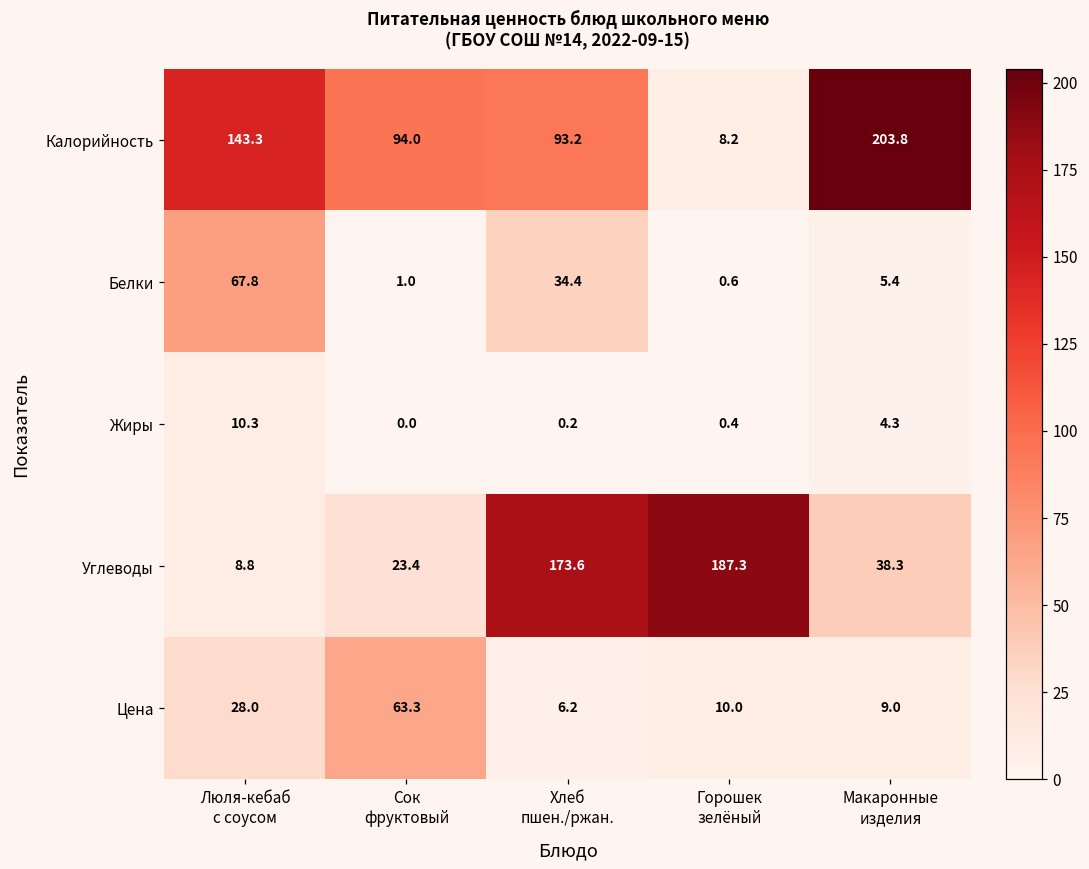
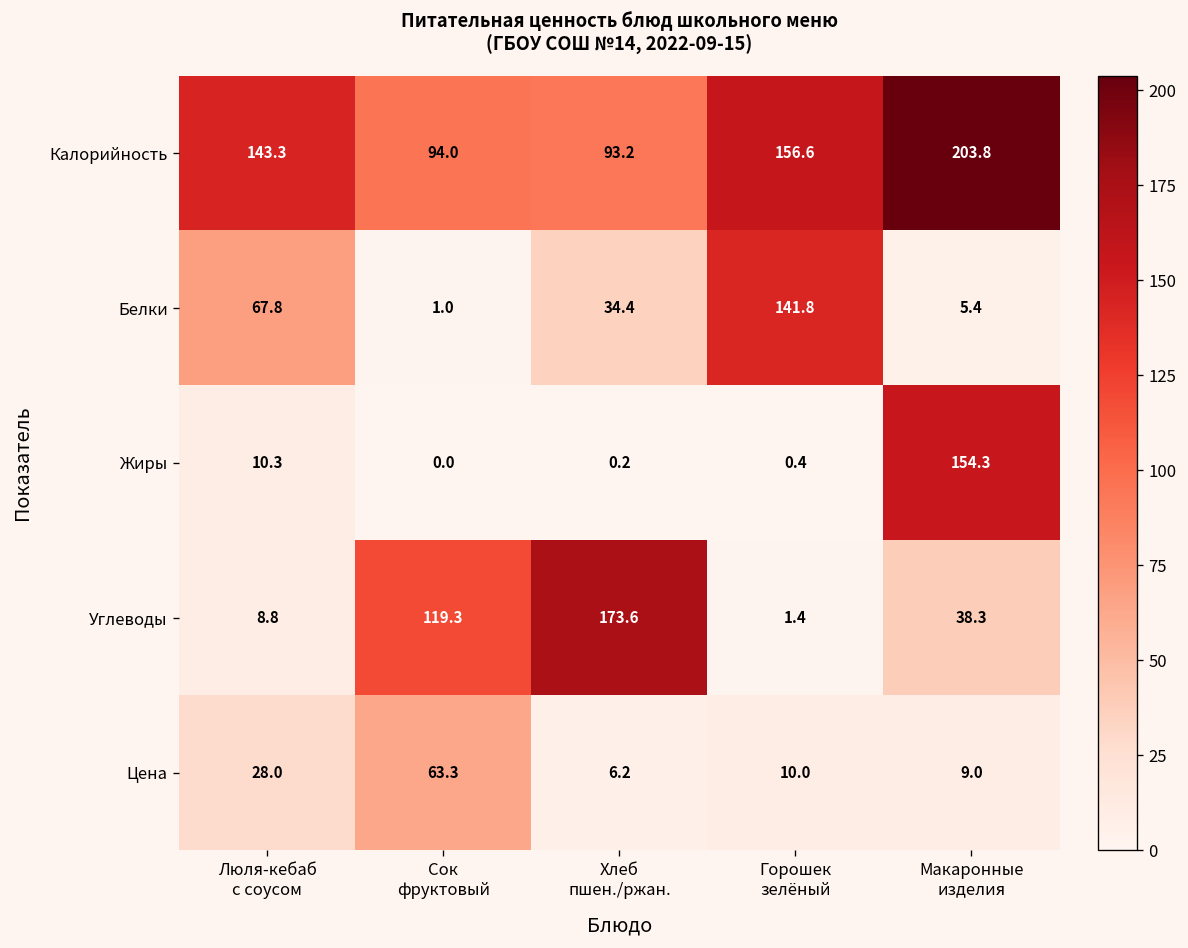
Калорийность, Горошек зелёный: 8.2 -> 156.6
Белки, Горошек зелёный: 0.6 -> 141.8
Жиры, Макаронные изделия: 4.3 -> 154.3
Углеводы, Сок фруктовый: 23.4 -> 119.3
Углеводы, Горошек зелёный: 187.3 -> 1.4
